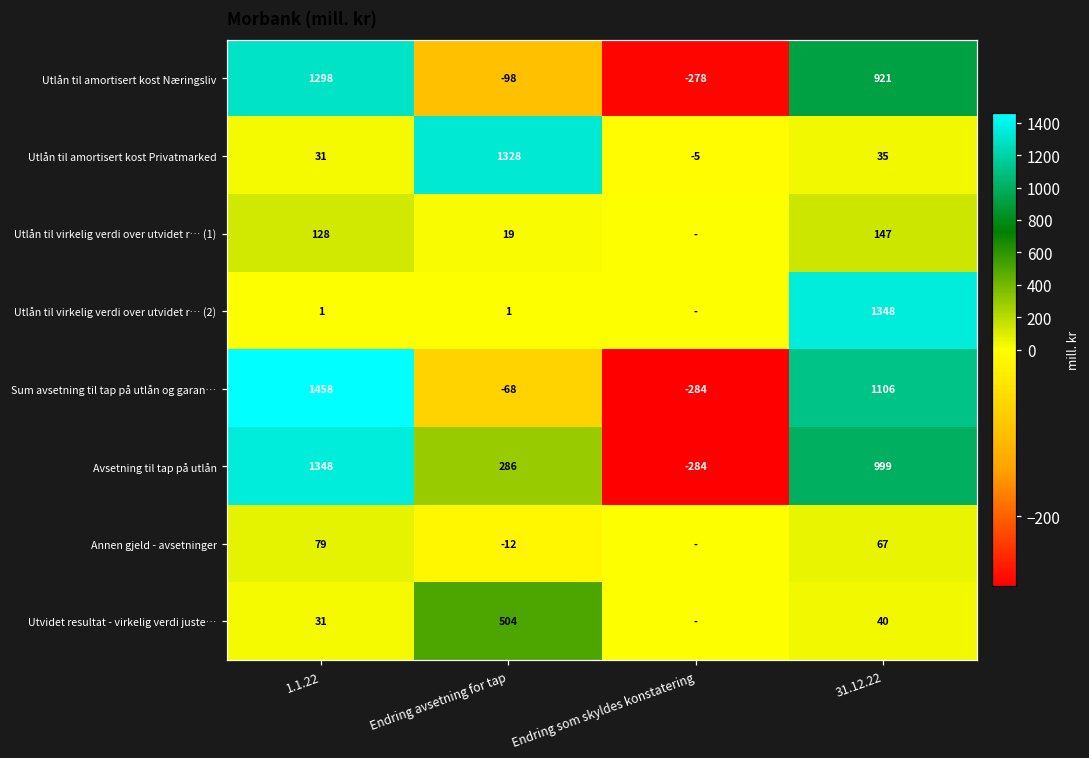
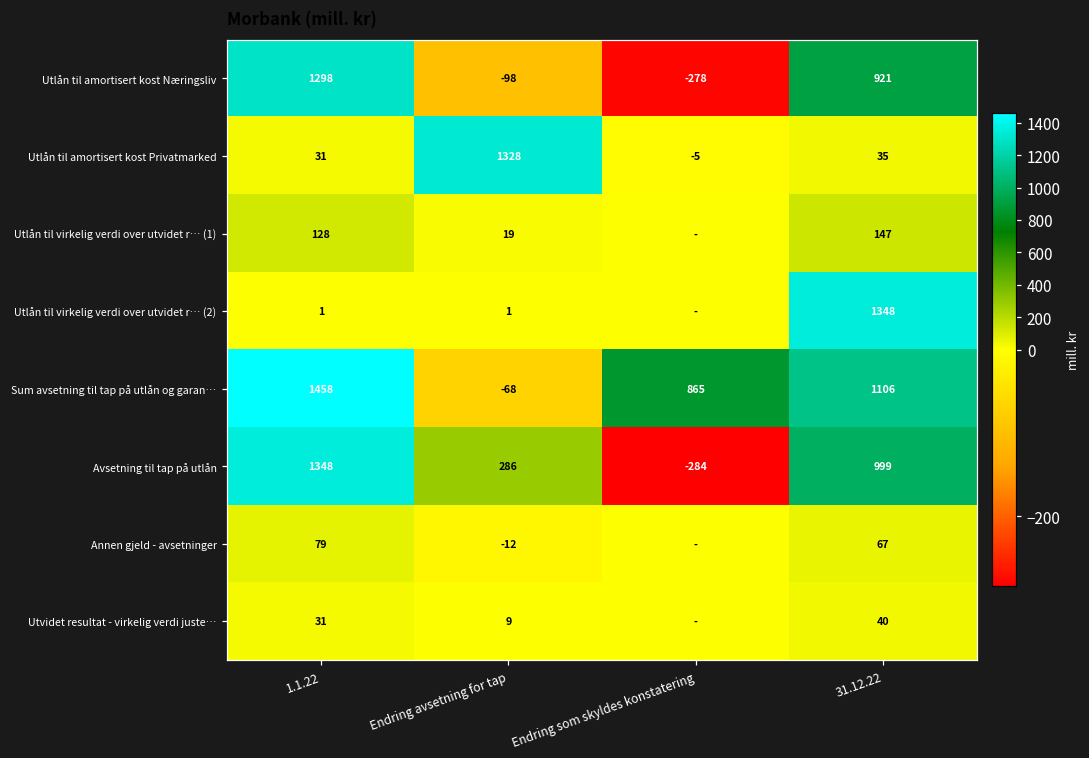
Sum avsetning til tap på utlån og garan…, Endring som skyldes konstatering: -284 -> 865
Utvidet resultat - virkelig verdi juste…, Endring avsetning for tap: 504 -> 9
